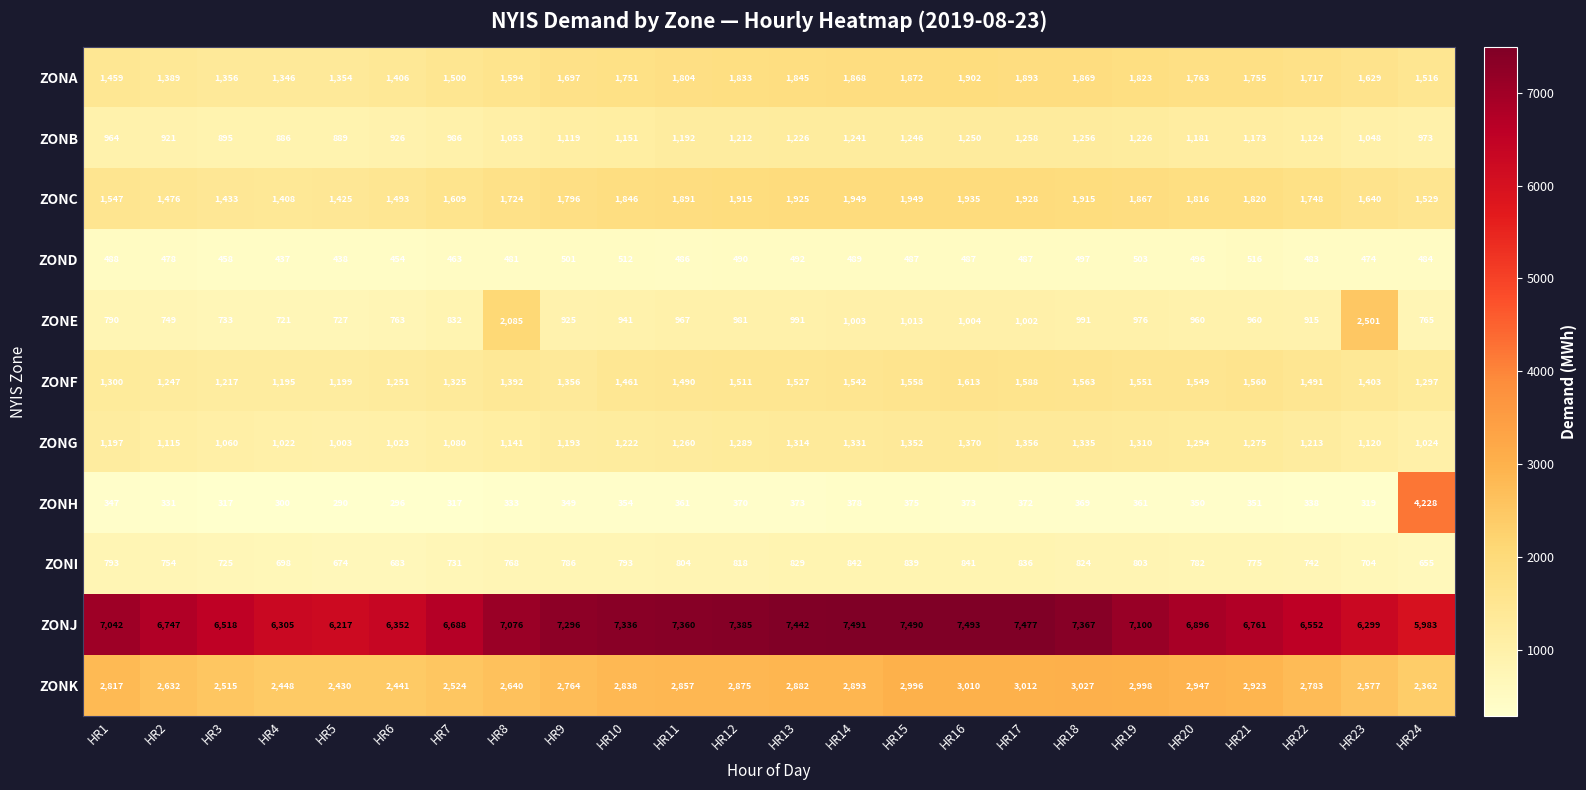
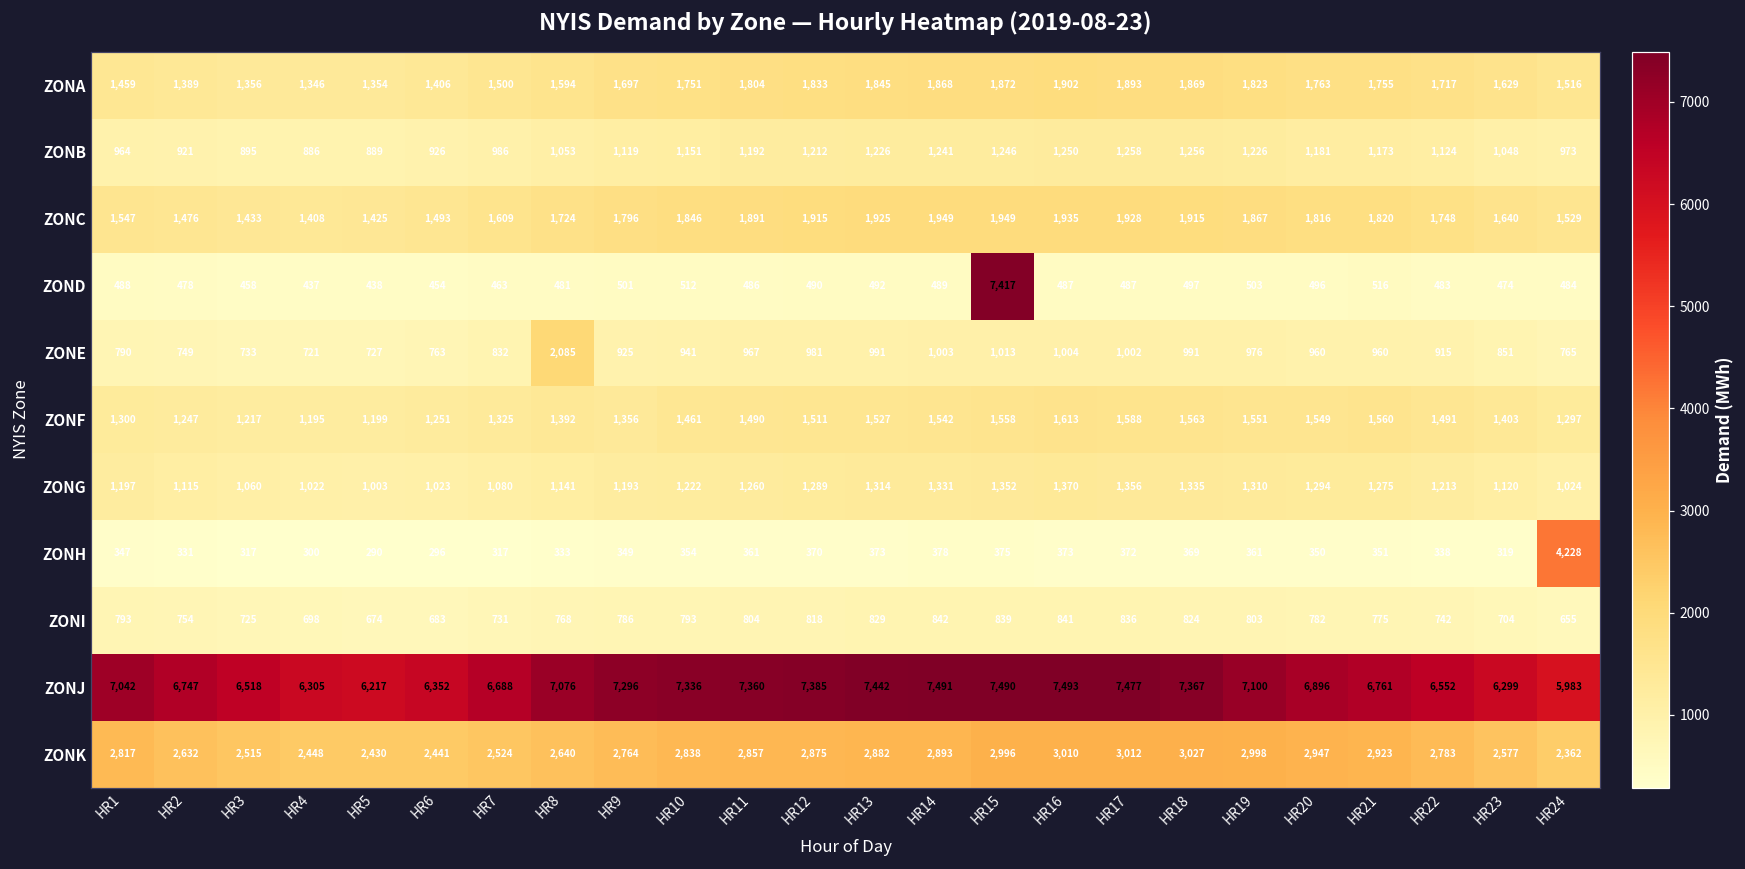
ZOND, HR15: 487 -> 7,417
ZONE, HR23: 2,501 -> 851
